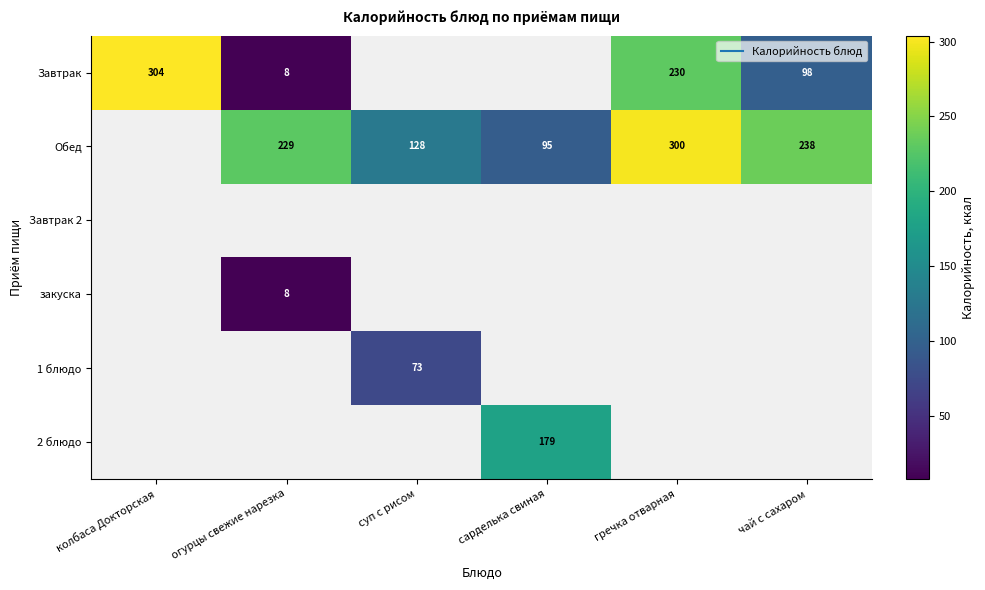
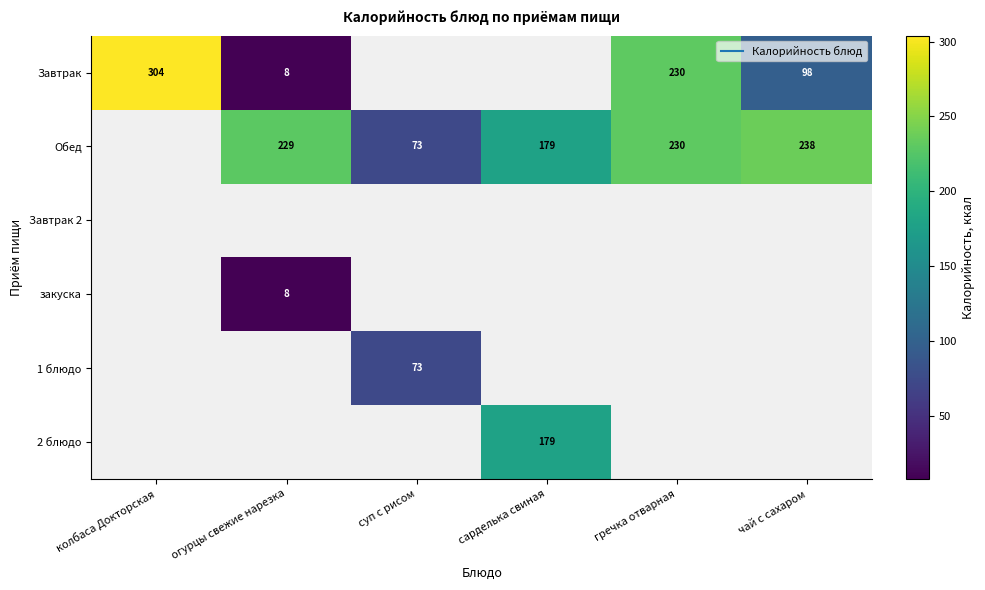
Обед, суп с рисом: 128 -> 73
Обед, сарделька свиная: 95 -> 179
Обед, гречка отварная: 300 -> 230
